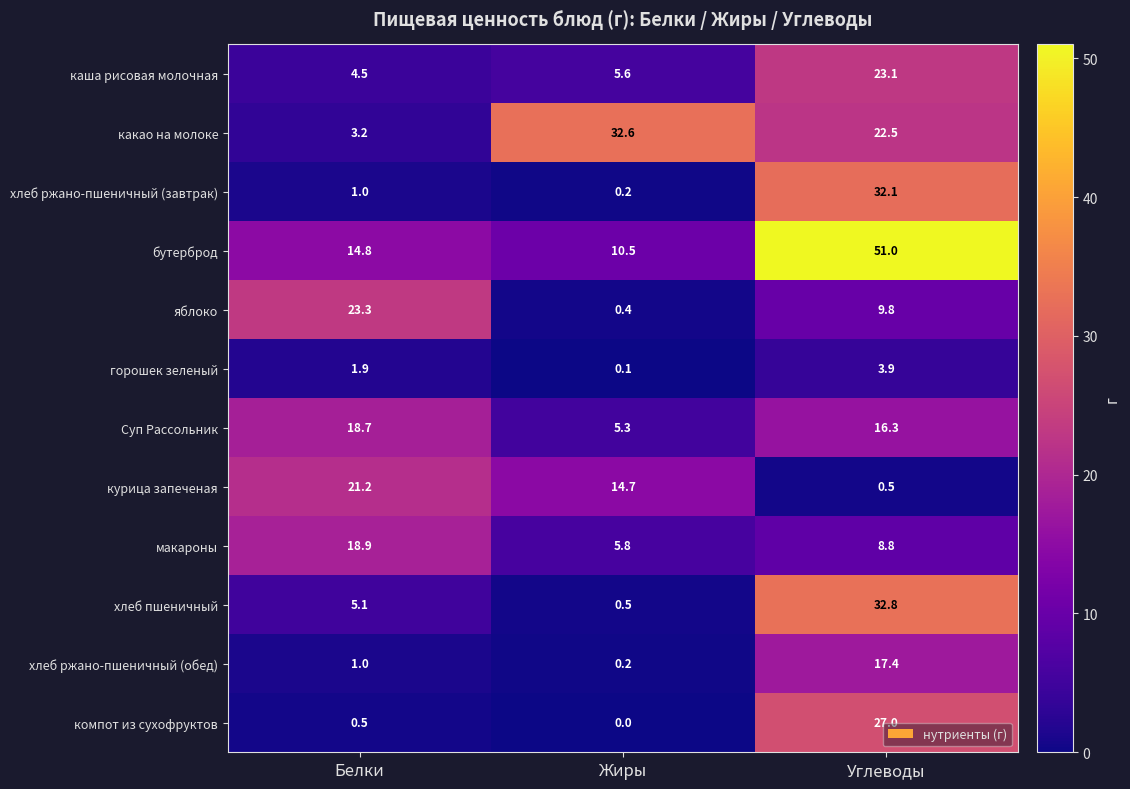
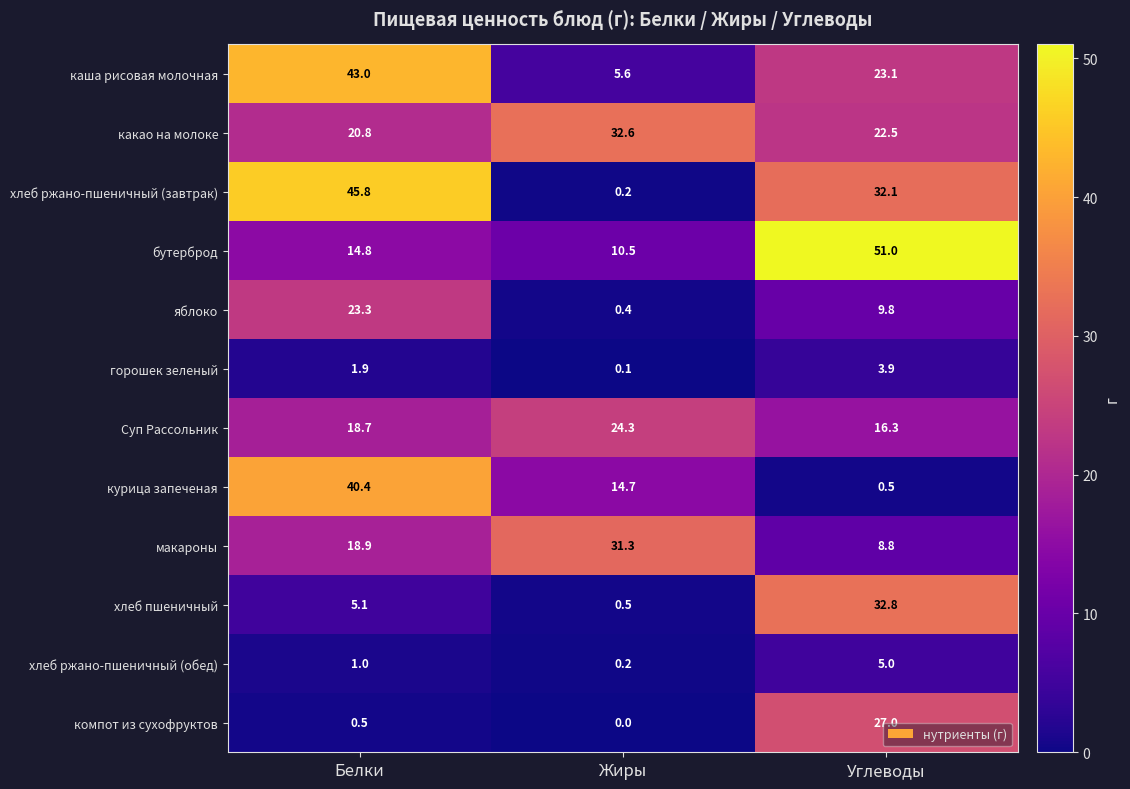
каша рисовая молочная, Белки: 4.5 -> 43.0
какао на молоке, Белки: 3.2 -> 20.8
хлеб ржано-пшеничный (завтрак), Белки: 1.0 -> 45.8
Суп Рассольник, Жиры: 5.3 -> 24.3
курица запеченая, Белки: 21.2 -> 40.4
макароны, Жиры: 5.8 -> 31.3
хлеб ржано-пшеничный (обед), Углеводы: 17.4 -> 5.0
